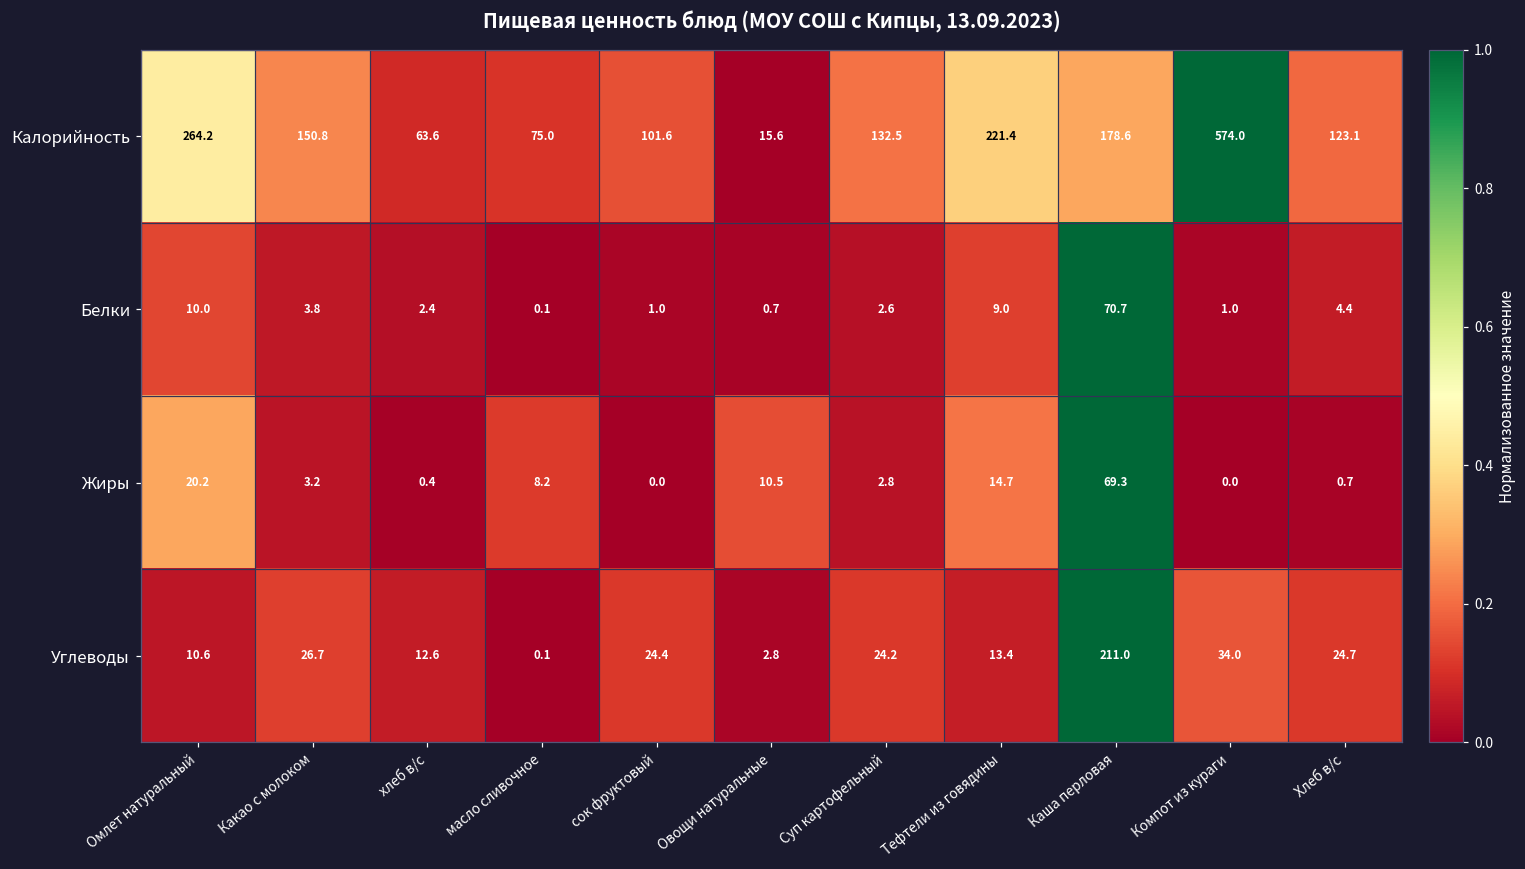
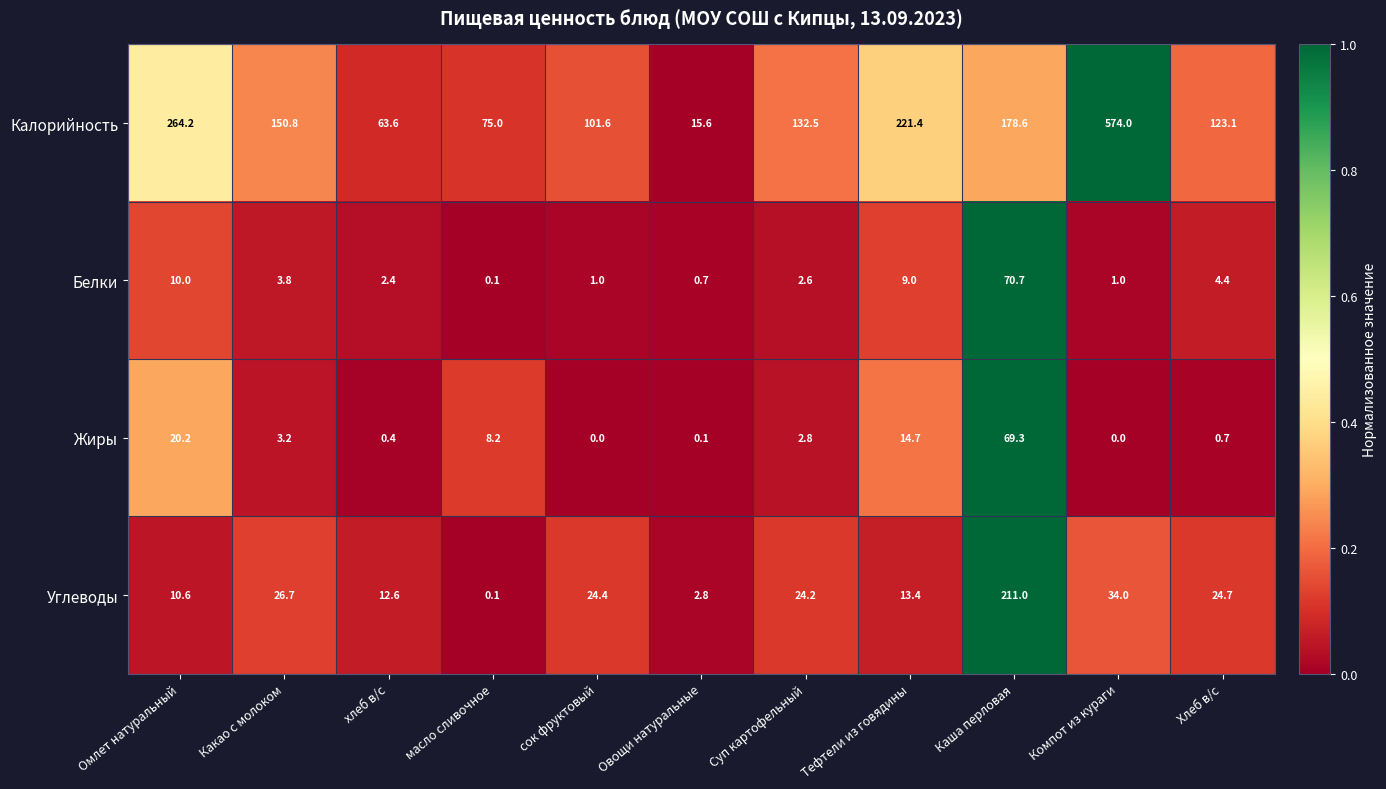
Жиры, Овощи натуральные: 10.5 -> 0.1
